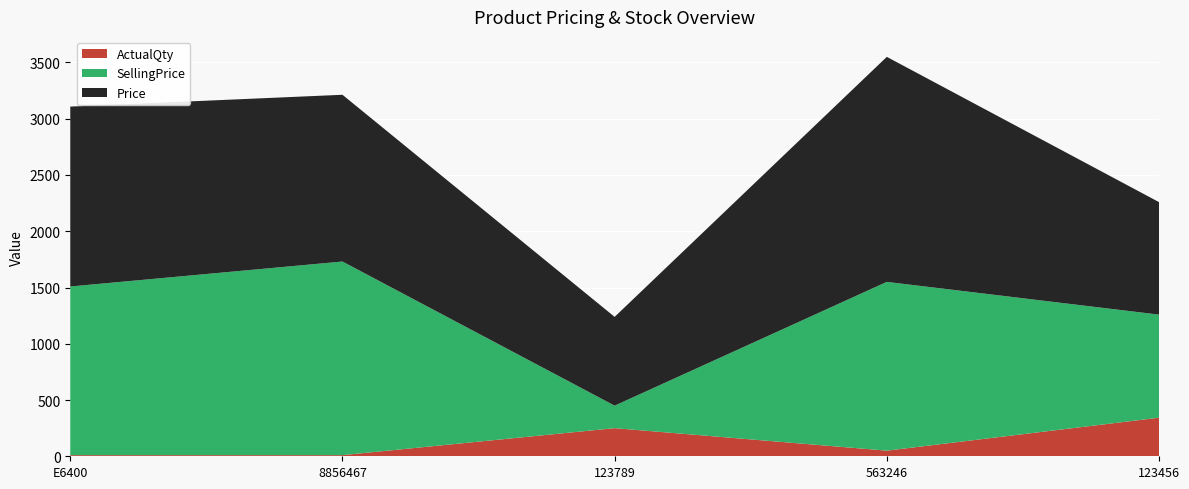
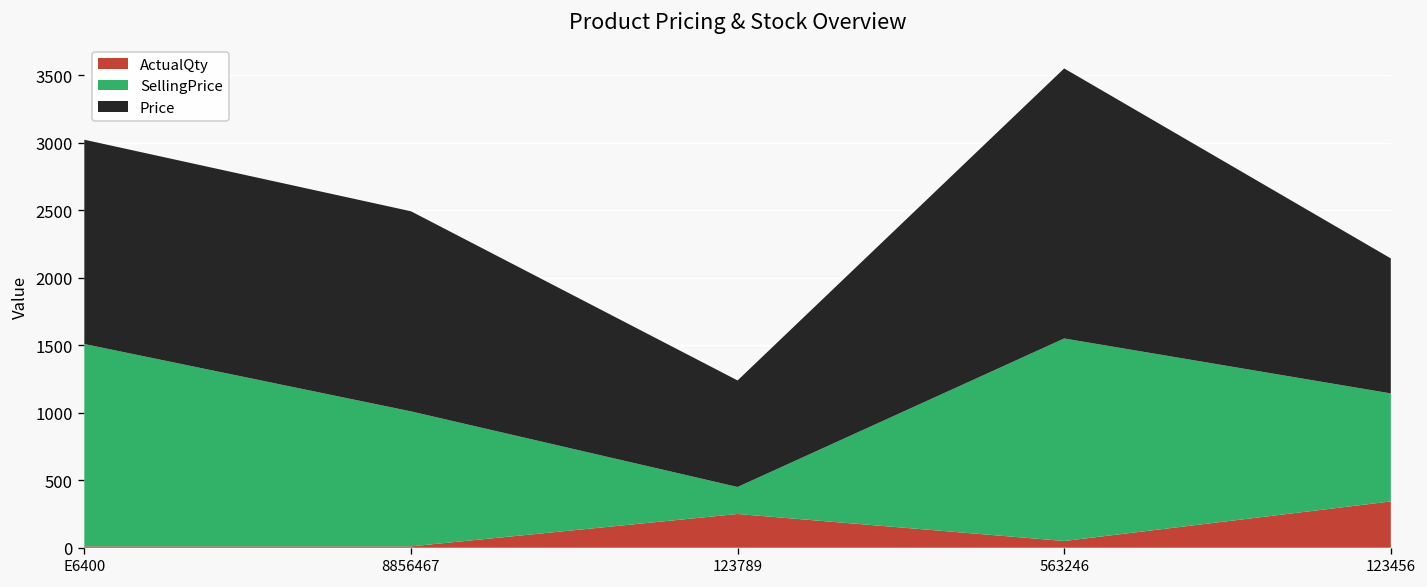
Price, E6400: 1600 -> 1510
SellingPrice, 8856467: 1720 -> 1000
SellingPrice, 123456: 920 -> 800
